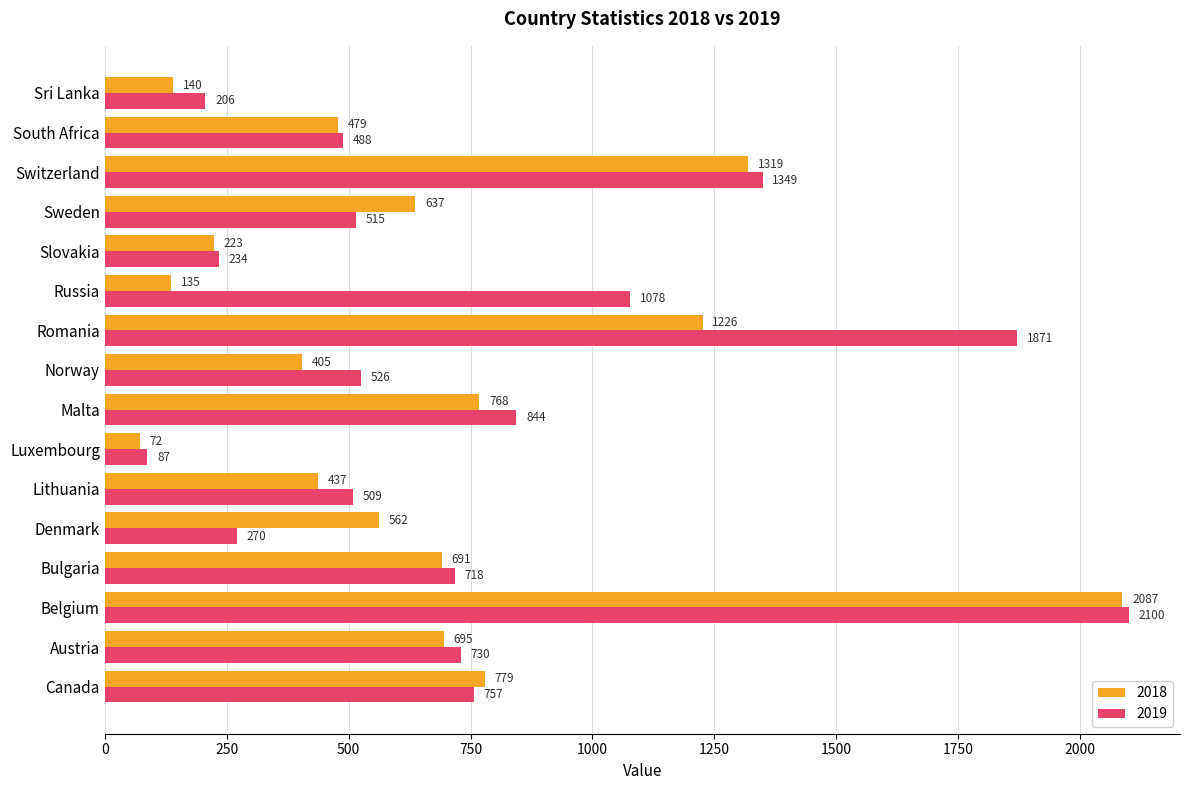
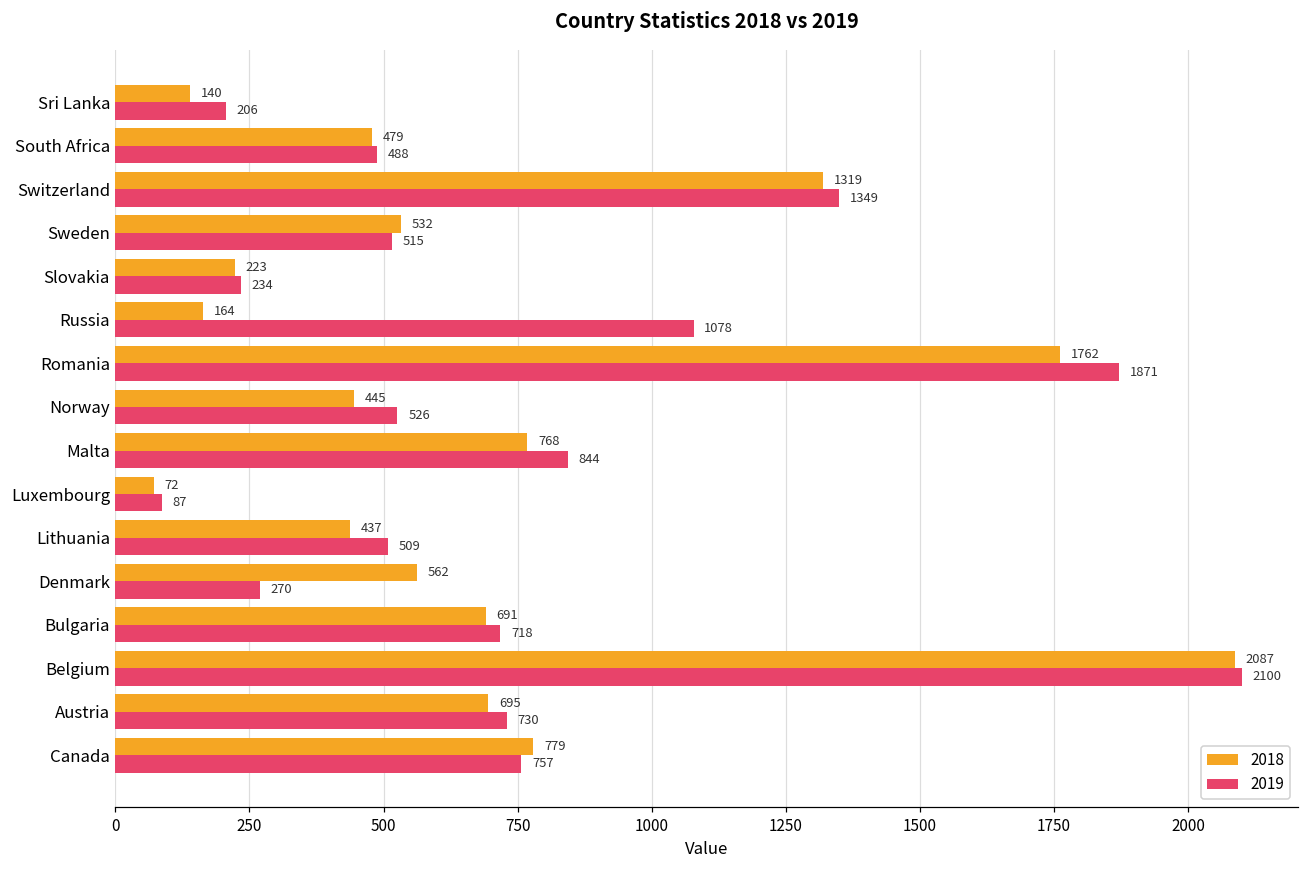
2018, Sweden: 637 -> 532
2018, Russia: 135 -> 164
2018, Romania: 1226 -> 1762
2018, Norway: 405 -> 445
